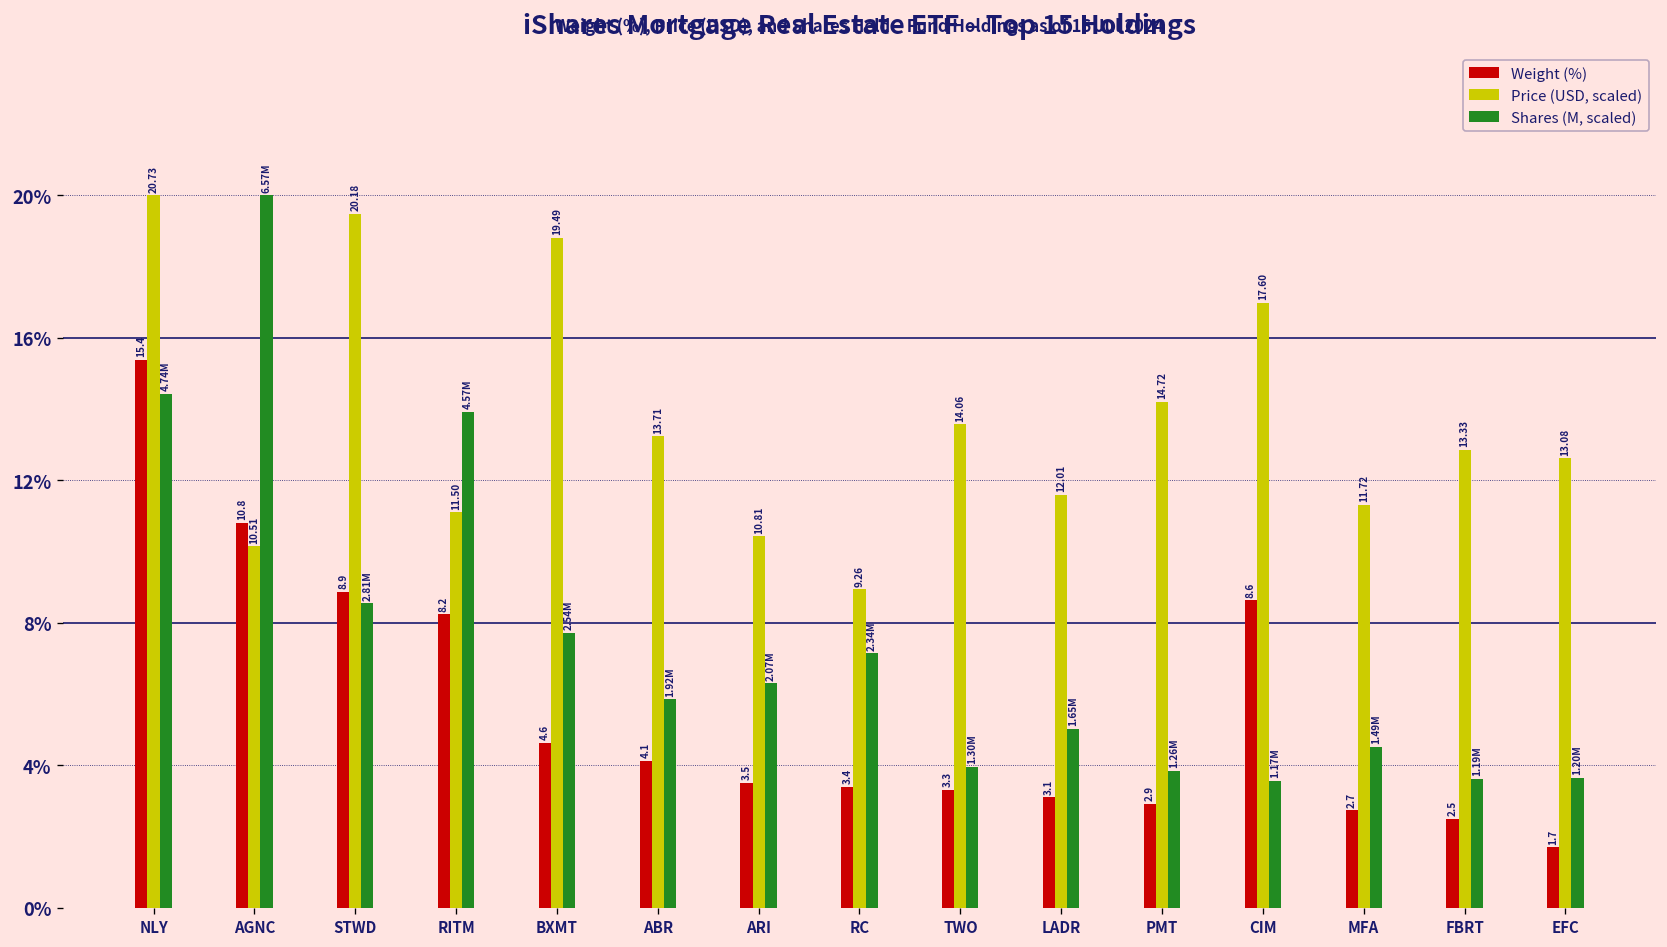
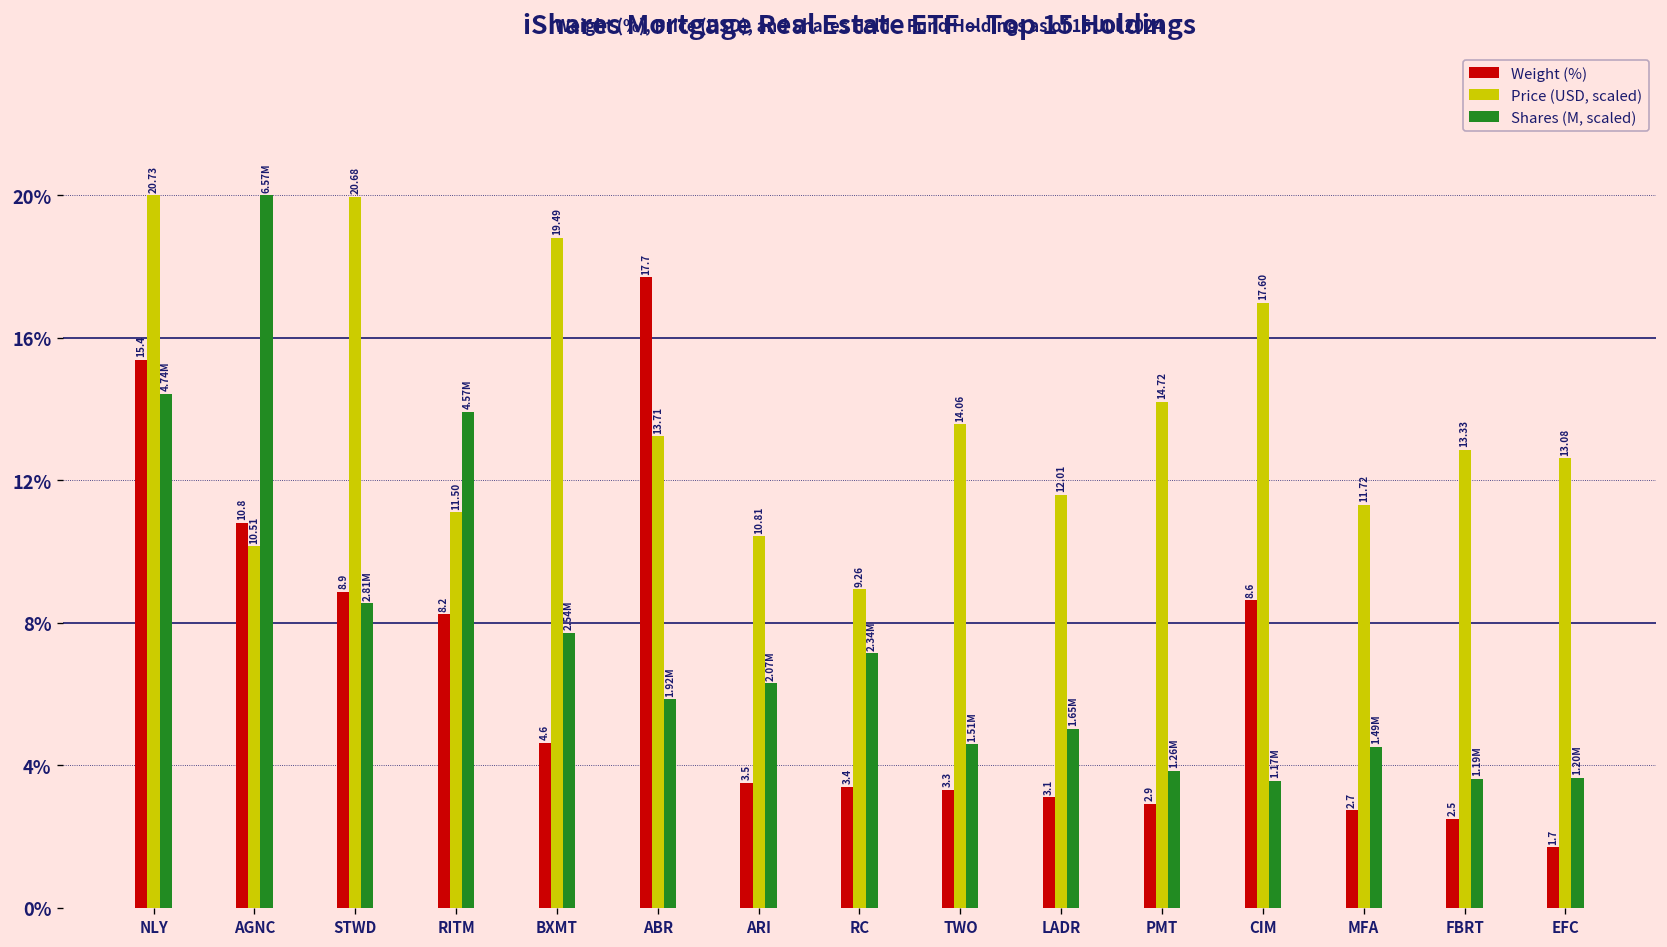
Price (USD, scaled), STWD: 20.18 -> 20.68
Weight (%), ABR: 4.1 -> 17.7
Shares (M, scaled), TWO: 1.30M -> 1.51M
